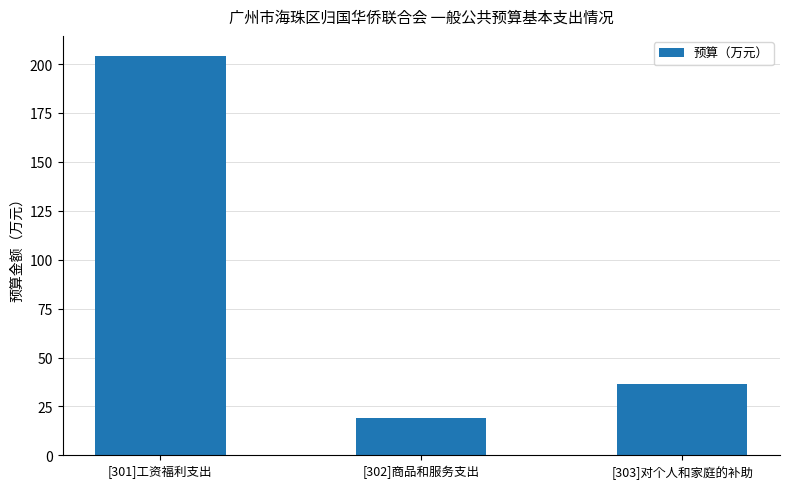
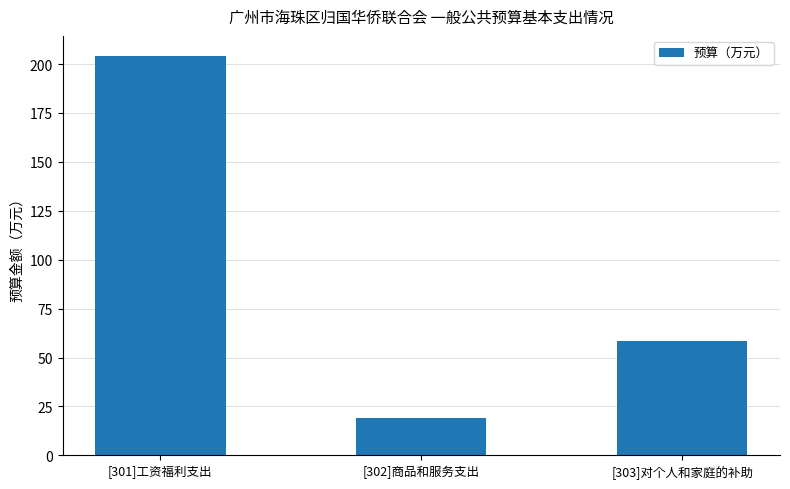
[303]对个人和家庭的补助: 37 -> 59
